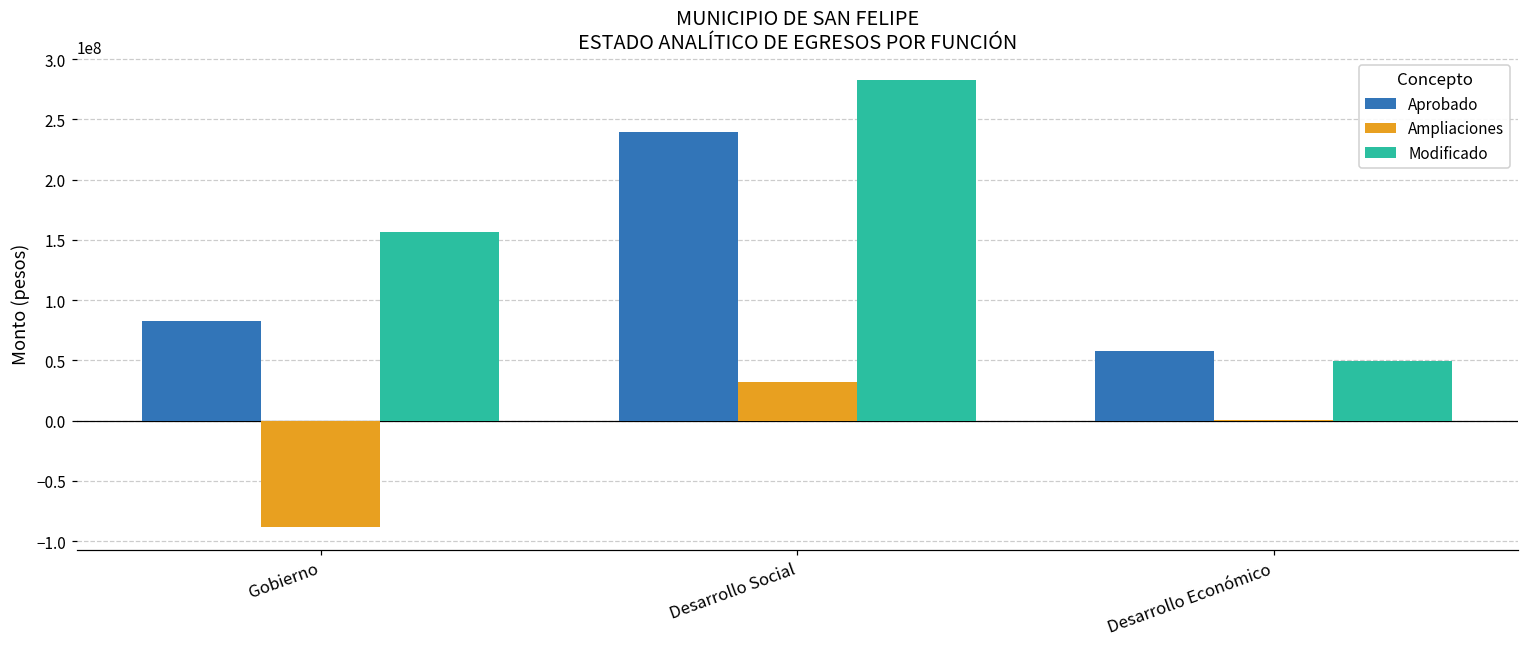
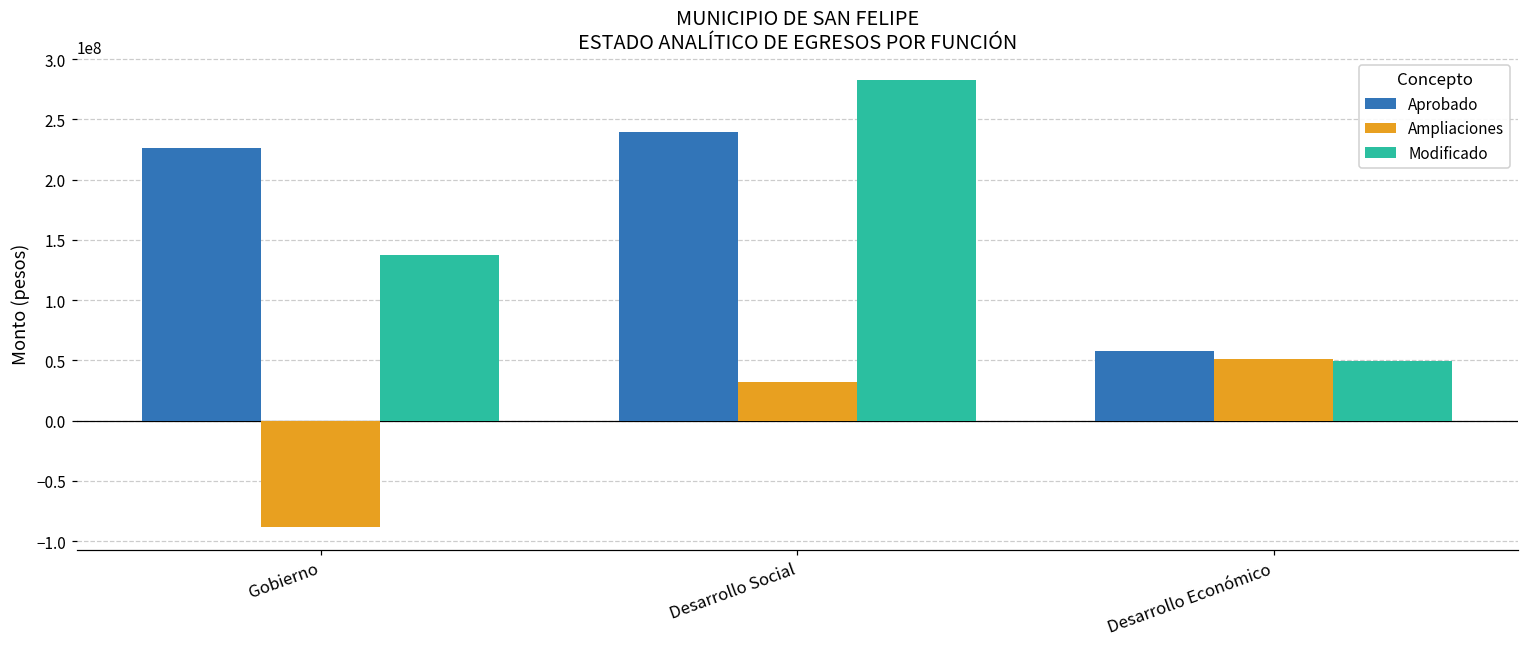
Aprobado, Gobierno: 83000000 -> 226000000
Modificado, Gobierno: 156000000 -> 138000000
Ampliaciones, Desarrollo Económico: 1000000 -> 51000000
